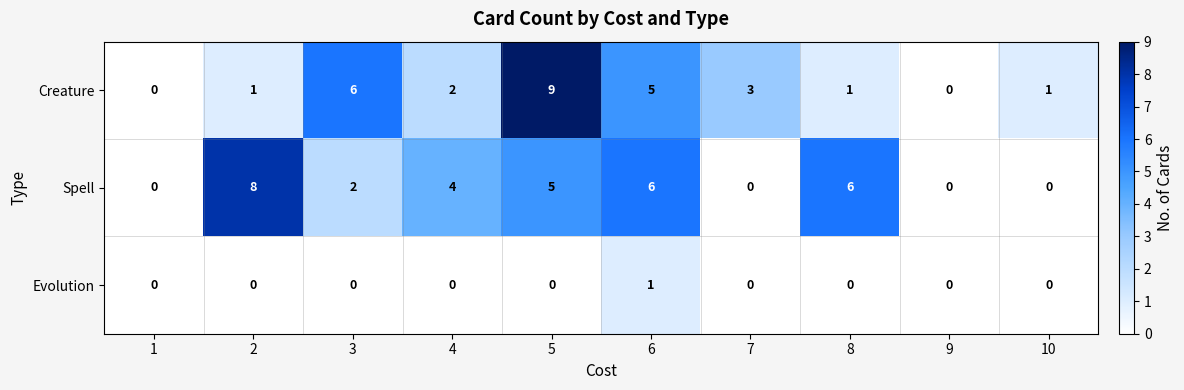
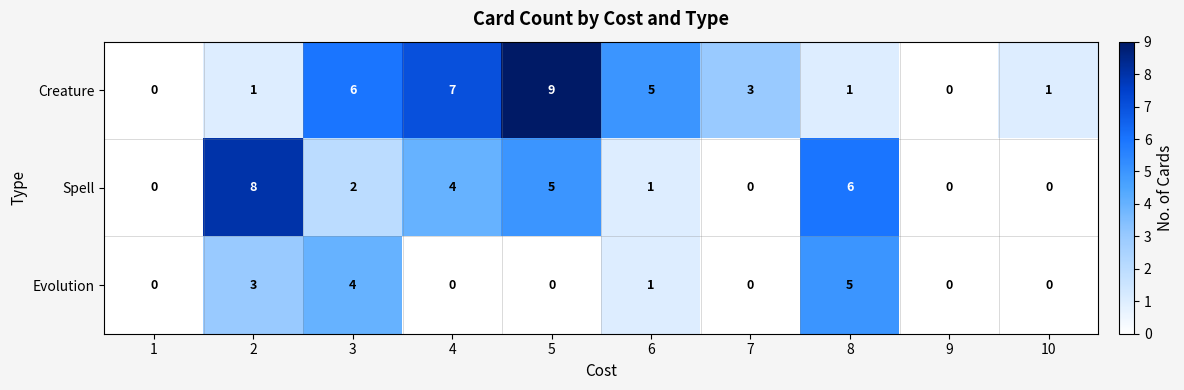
Creature, 4: 2 -> 7
Spell, 6: 6 -> 1
Evolution, 2: 0 -> 3
Evolution, 3: 0 -> 4
Evolution, 8: 0 -> 5
